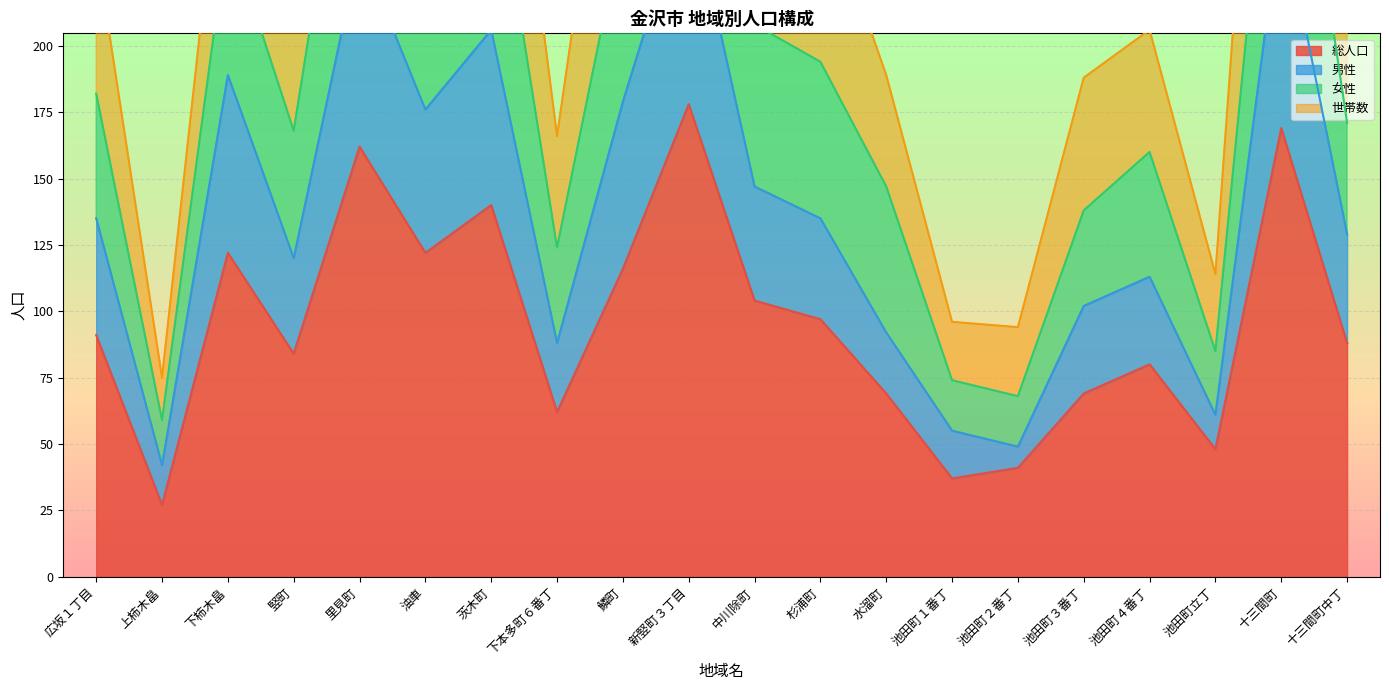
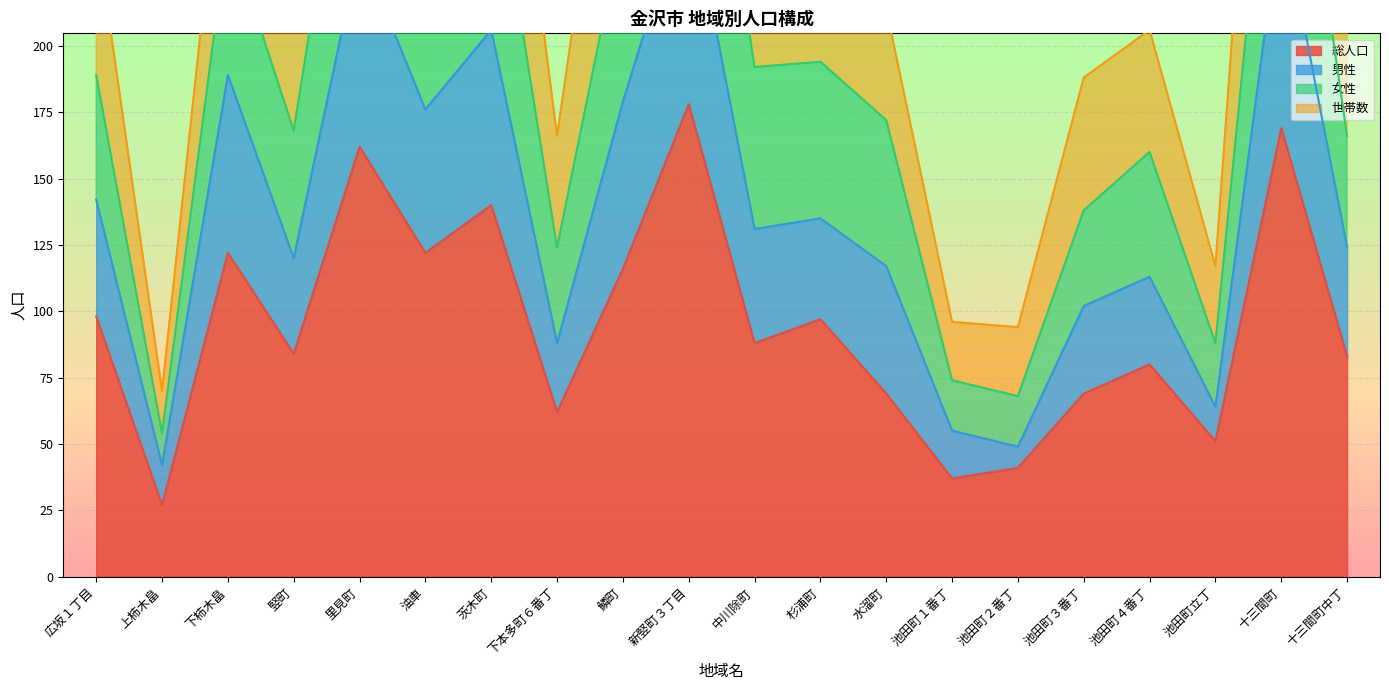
総人口, 広坂１丁目: 91 -> 98
女性, 上柿木畠: 17 -> 12
総人口, 中川除町: 104 -> 88
男性, 水溜町: 23 -> 48
総人口, 池田町立丁: 48 -> 51
総人口, 十三間町中丁: 88 -> 83
